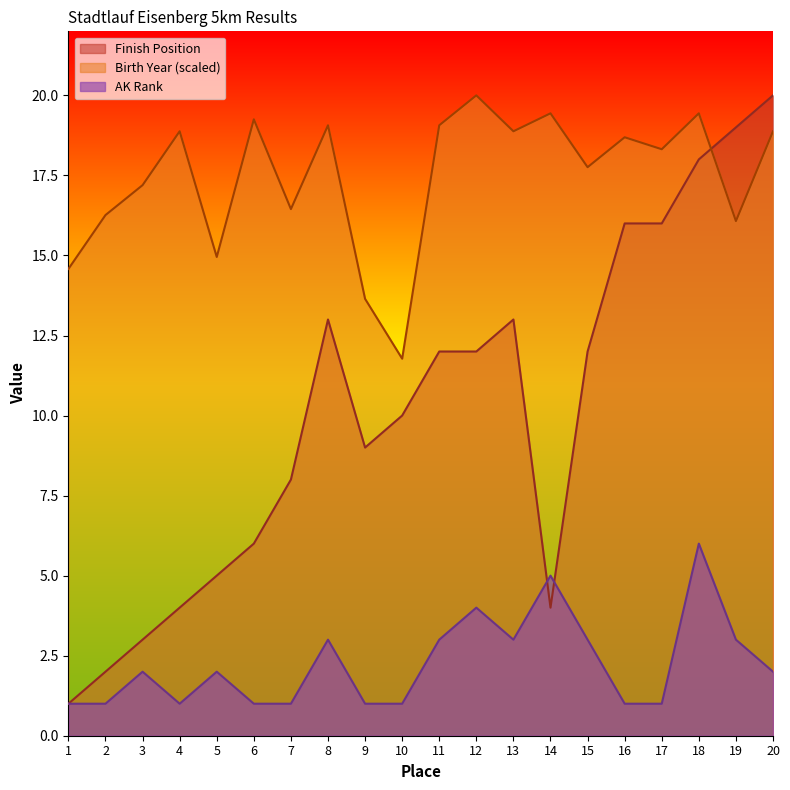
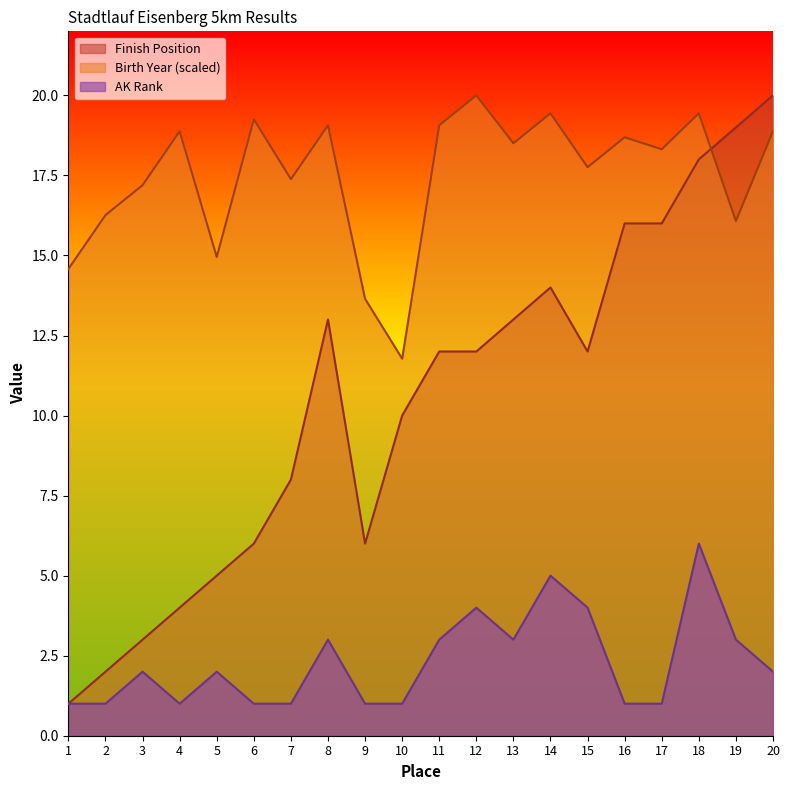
Birth Year (scaled), 7: 16.4 -> 17.4
Finish Position, 9: 9 -> 6
Birth Year (scaled), 13: 18.9 -> 18.5
Finish Position, 14: 4 -> 14
AK Rank, 15: 3 -> 4
